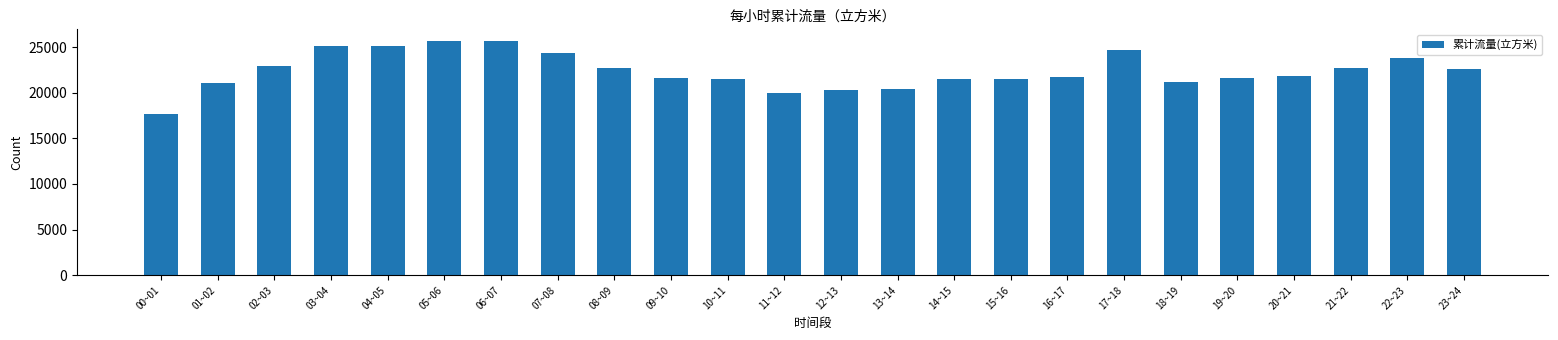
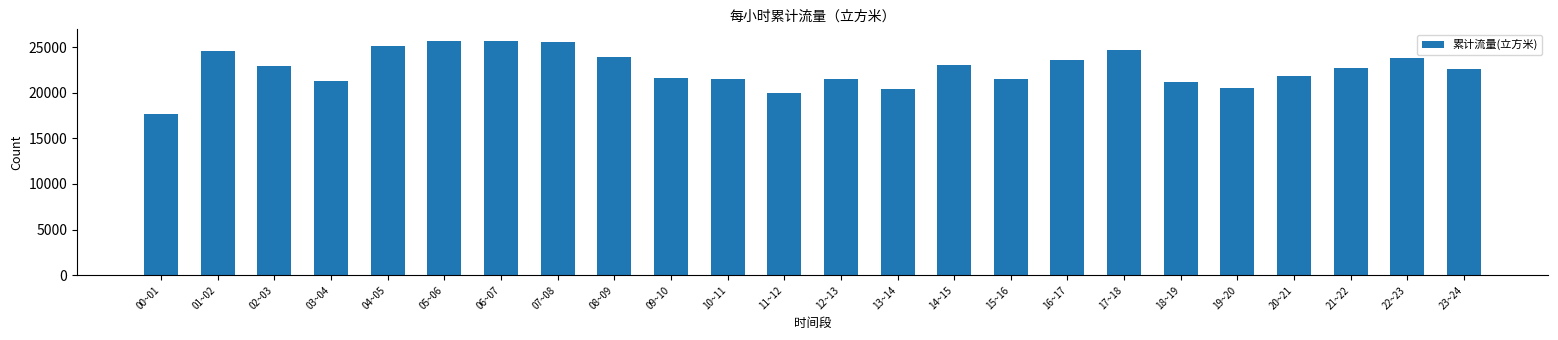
01~02: 21000 -> 25000
03~04: 25000 -> 21000
07~08: 24000 -> 26000
08~09: 23000 -> 24000
12~13: 20000 -> 21000
14~15: 21000 -> 23000
16~17: 22000 -> 24000
19~20: 22000 -> 21000
